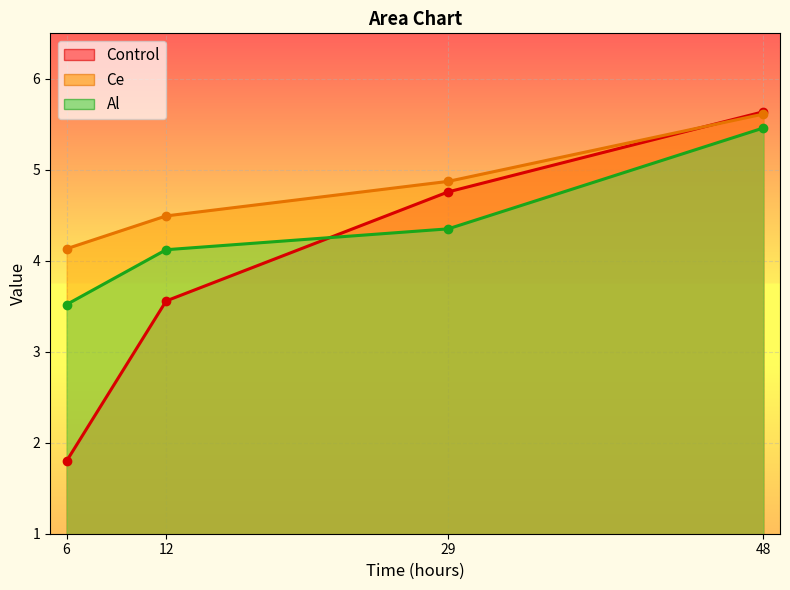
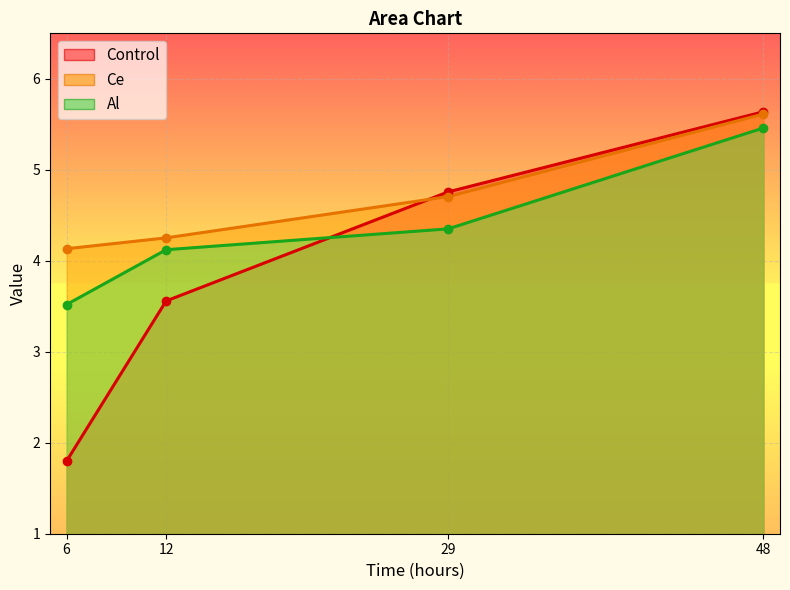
Ce, 12: 4.5 -> 4.3
Ce, 29: 4.9 -> 4.7
